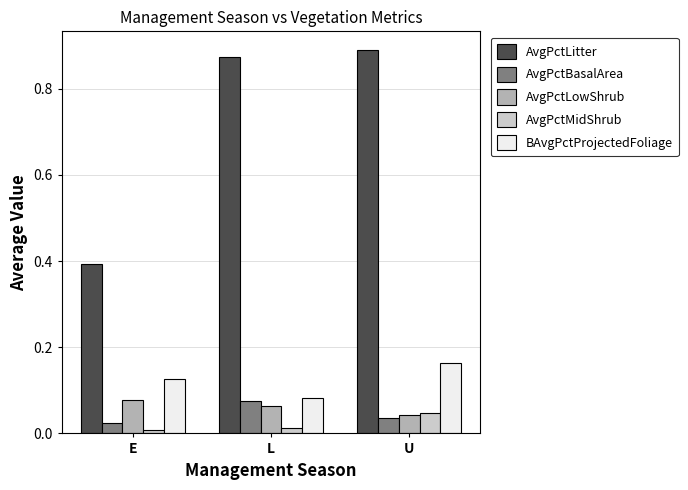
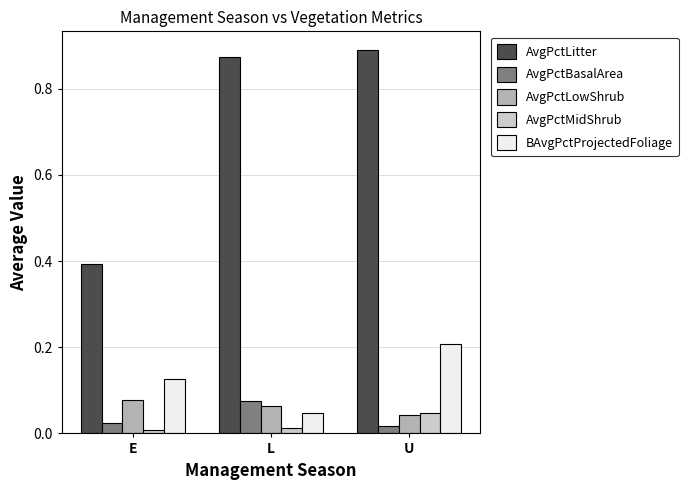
BAvgPctProjectedFoliage, L: 0.08 -> 0.05
AvgPctBasalArea, U: 0.04 -> 0.02
BAvgPctProjectedFoliage, U: 0.16 -> 0.21
